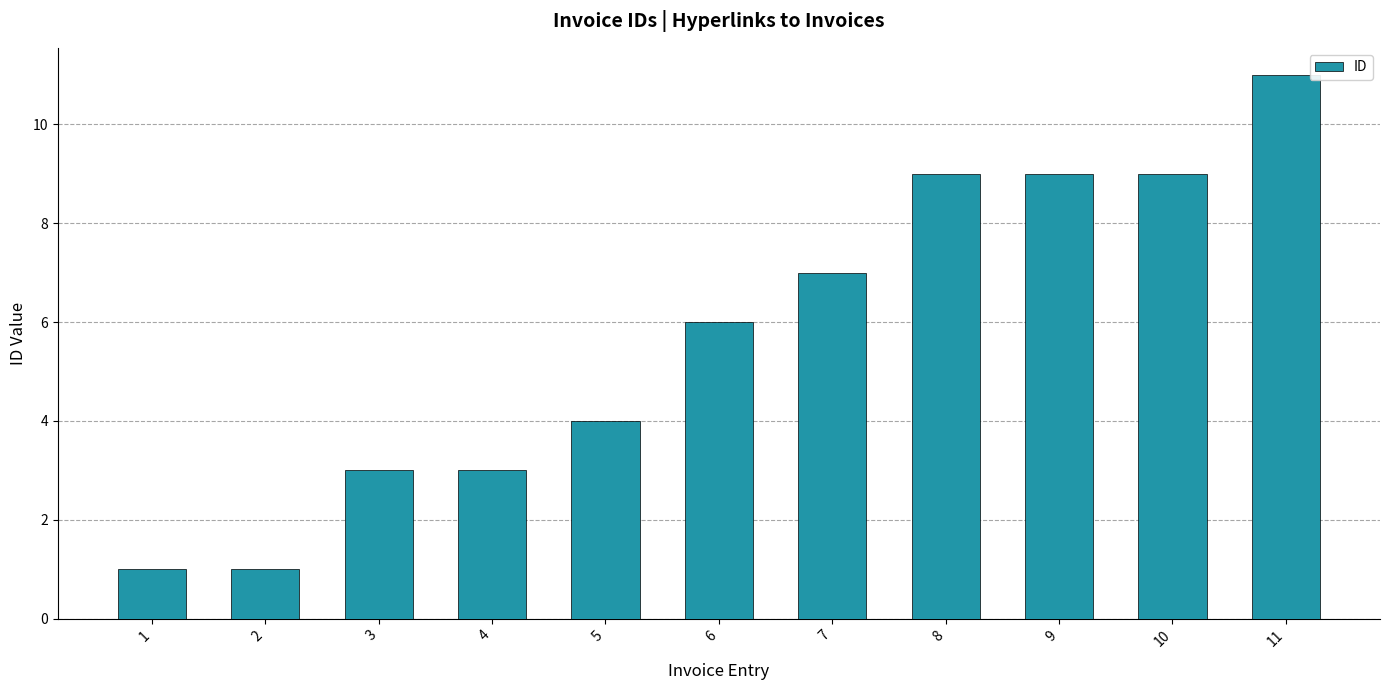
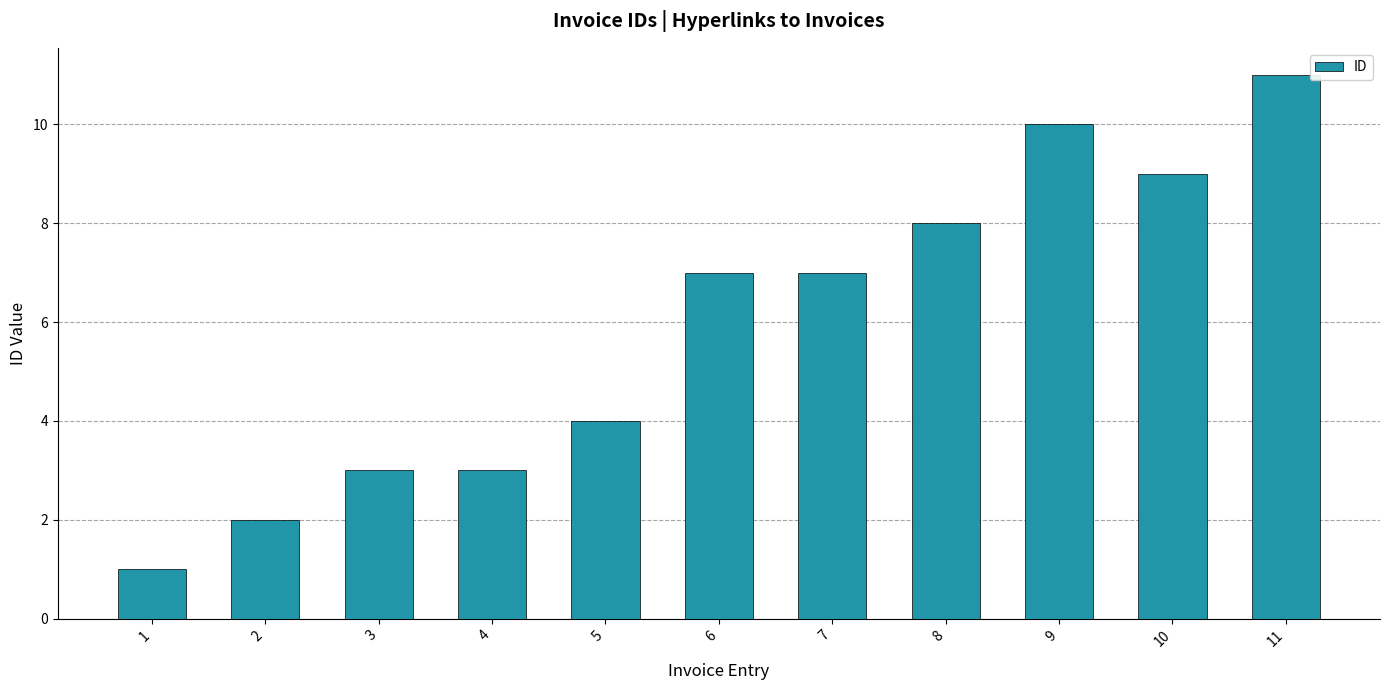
2: 1 -> 2
6: 6 -> 7
8: 9 -> 8
9: 9 -> 10
